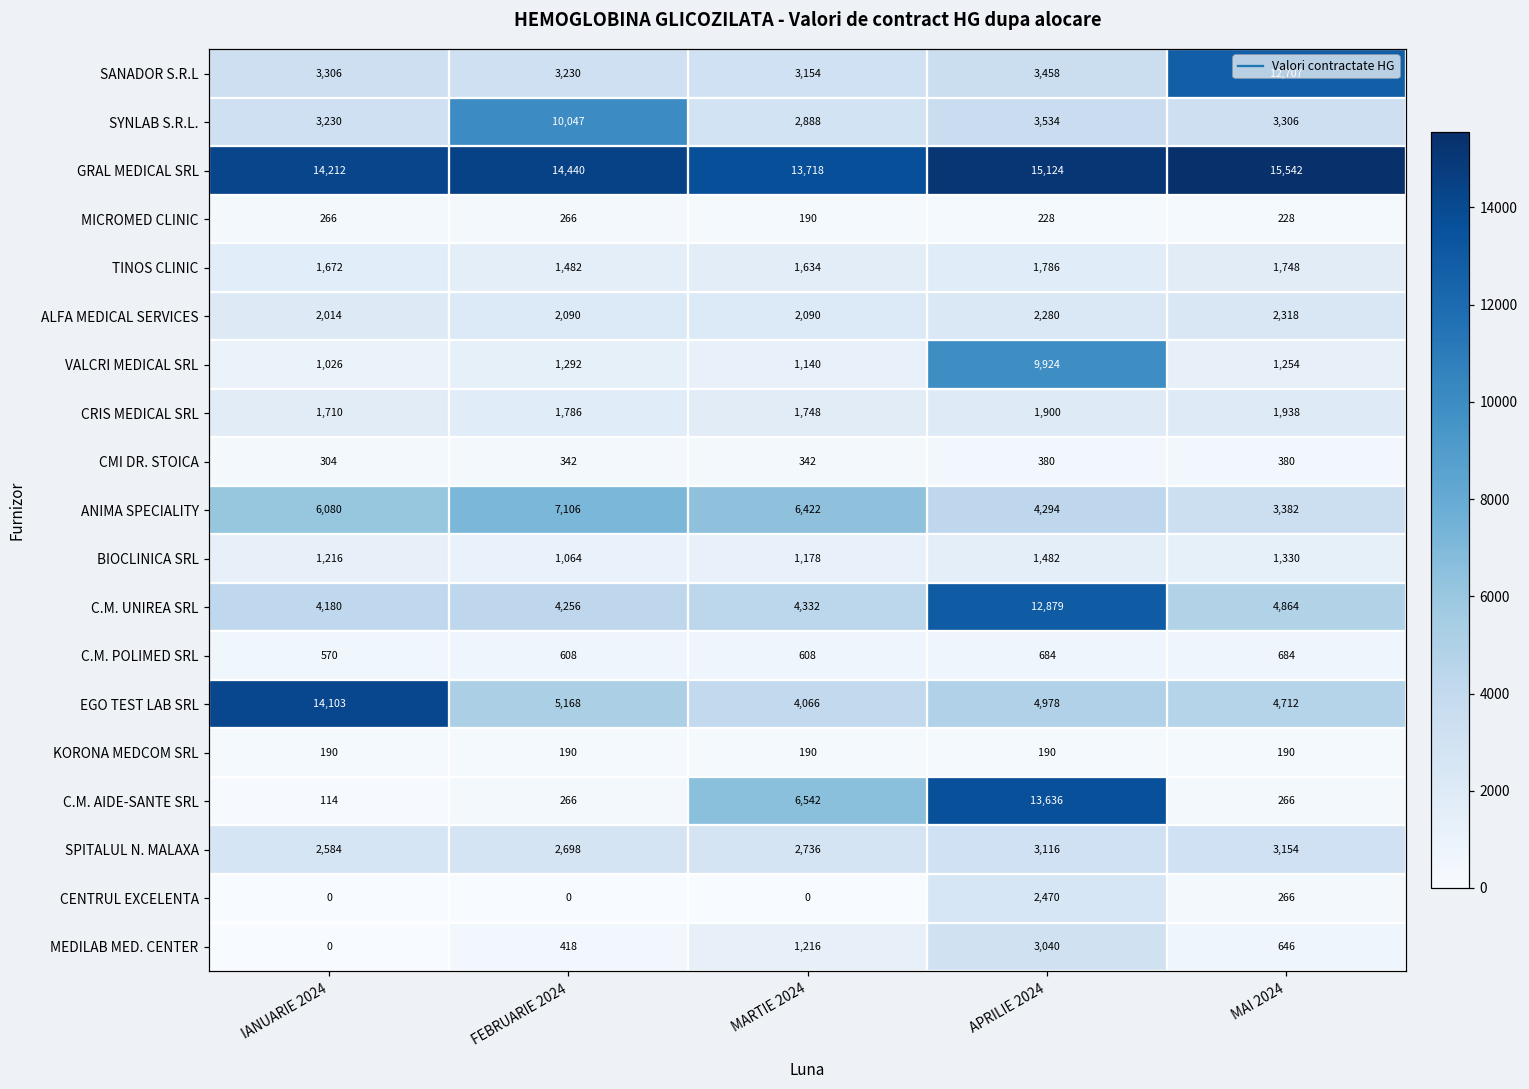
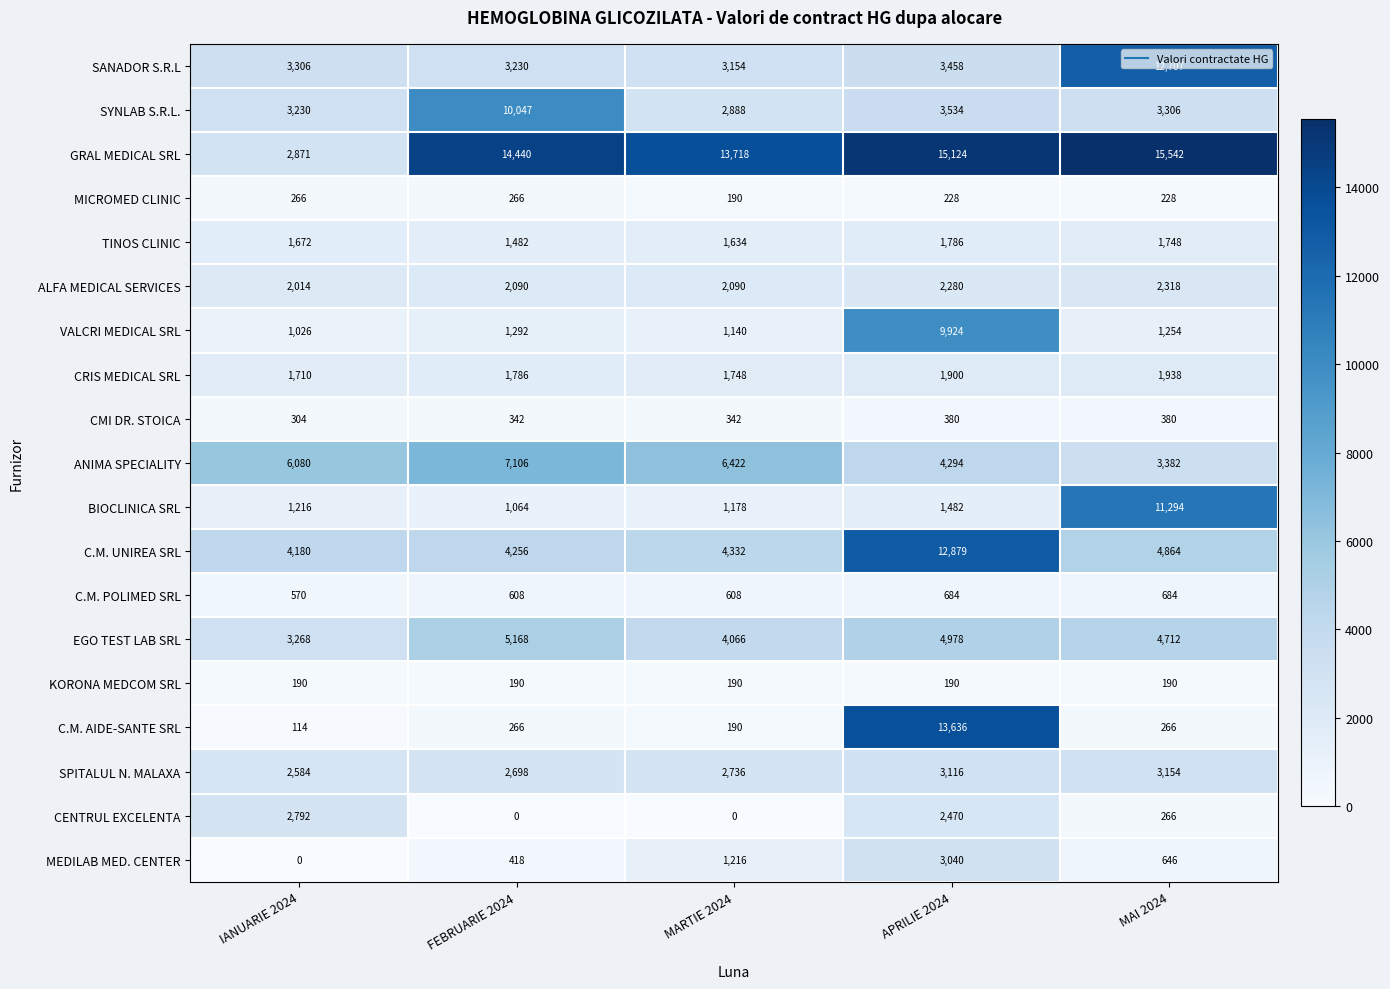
GRAL MEDICAL SRL, IANUARIE 2024: 14,212 -> 2,871
BIOCLINICA SRL, MAI 2024: 1,330 -> 11,294
EGO TEST LAB SRL, IANUARIE 2024: 14,103 -> 3,268
C.M. AIDE-SANTE SRL, MARTIE 2024: 6,542 -> 190
CENTRUL EXCELENTA, IANUARIE 2024: 0 -> 2,792
